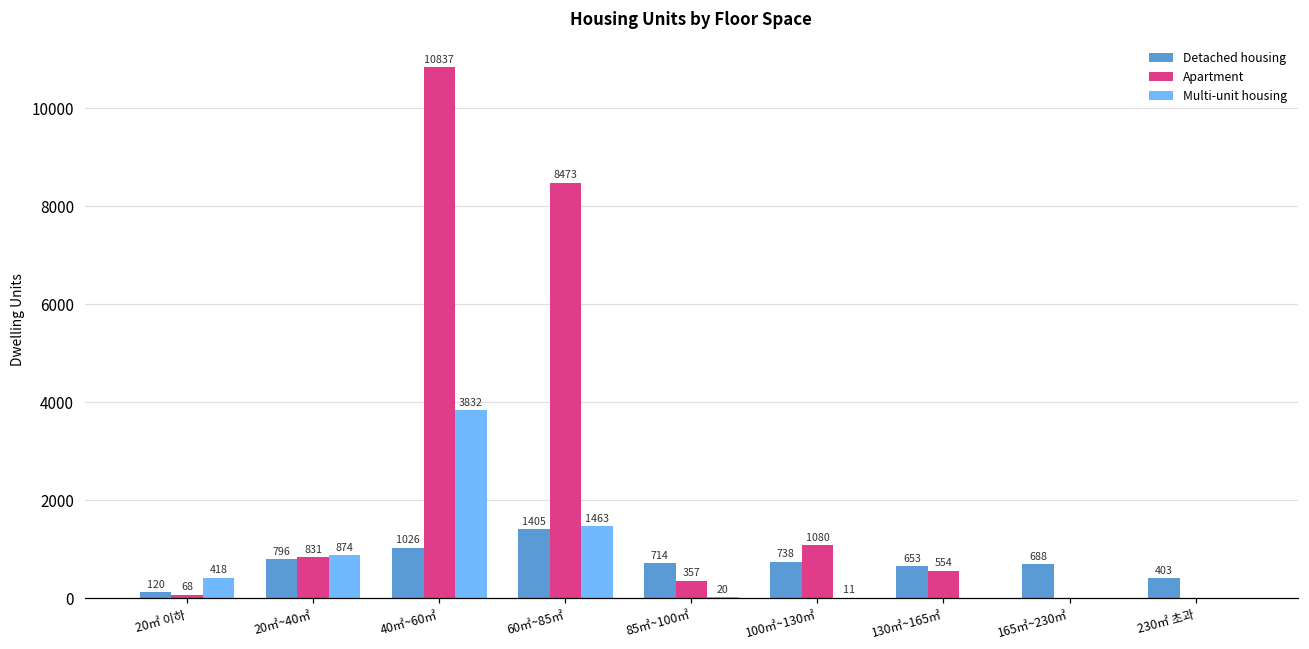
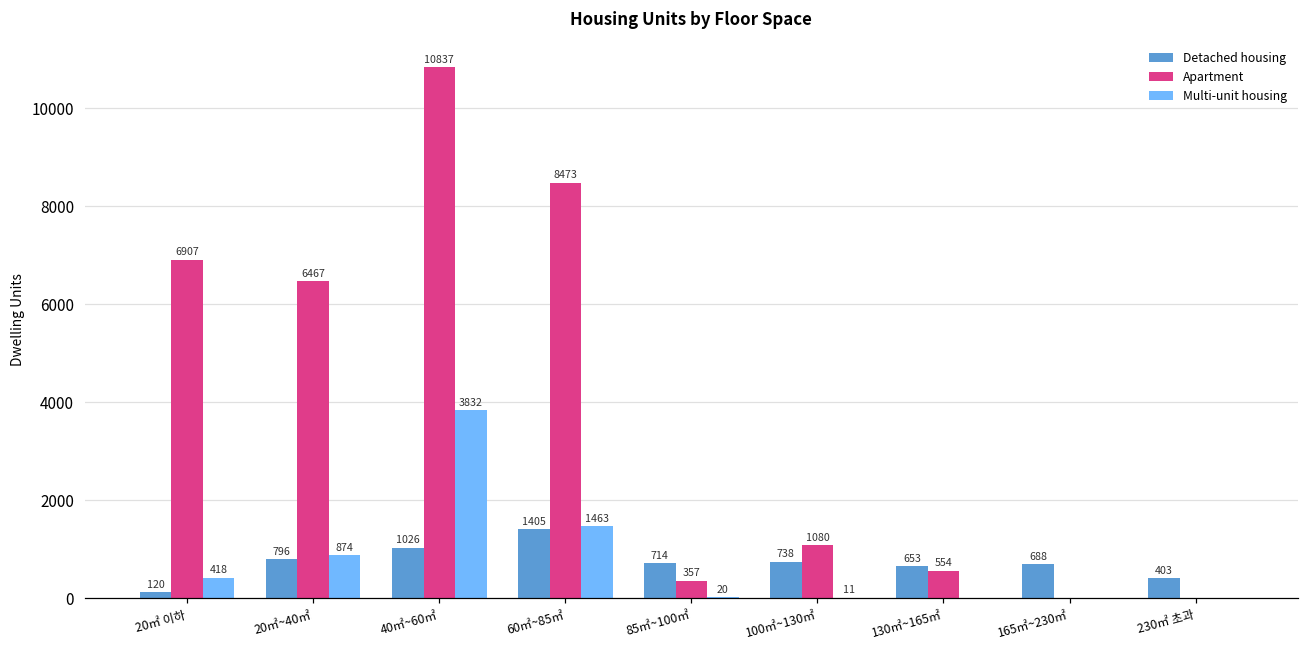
Apartment, 20㎡ 이하: 68 -> 6907
Apartment, 20㎡~40㎡: 831 -> 6467
